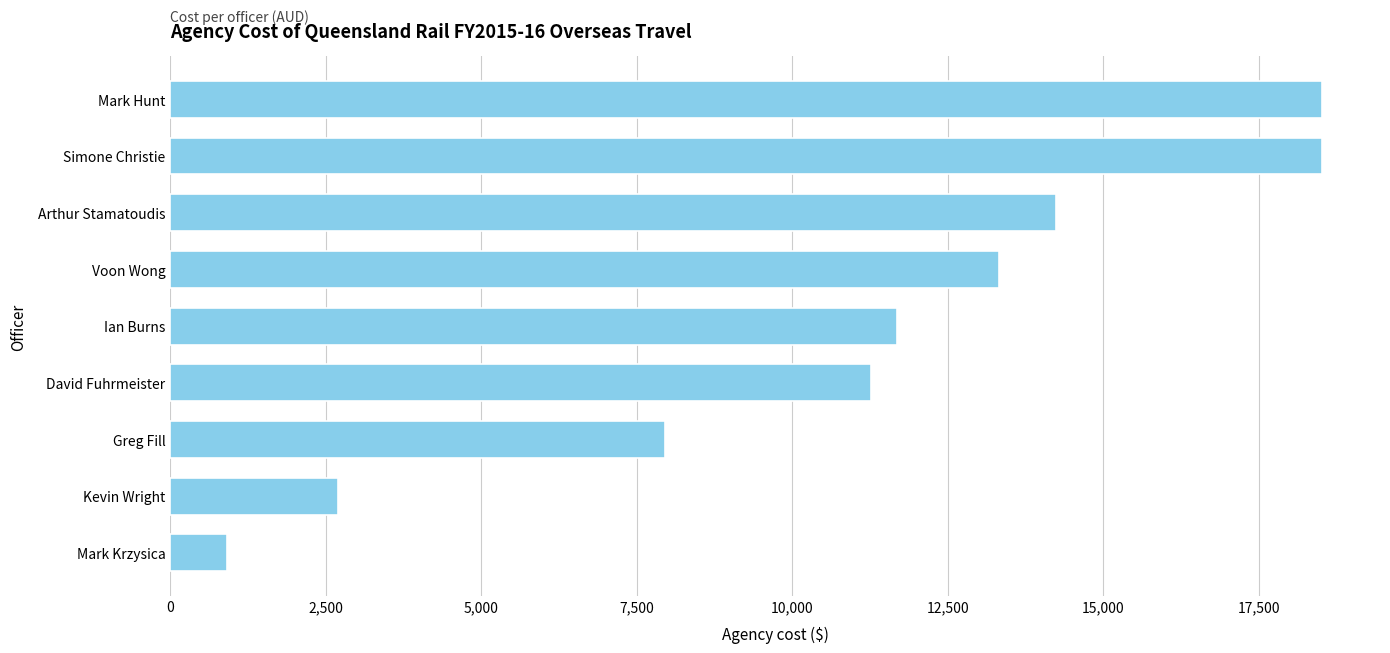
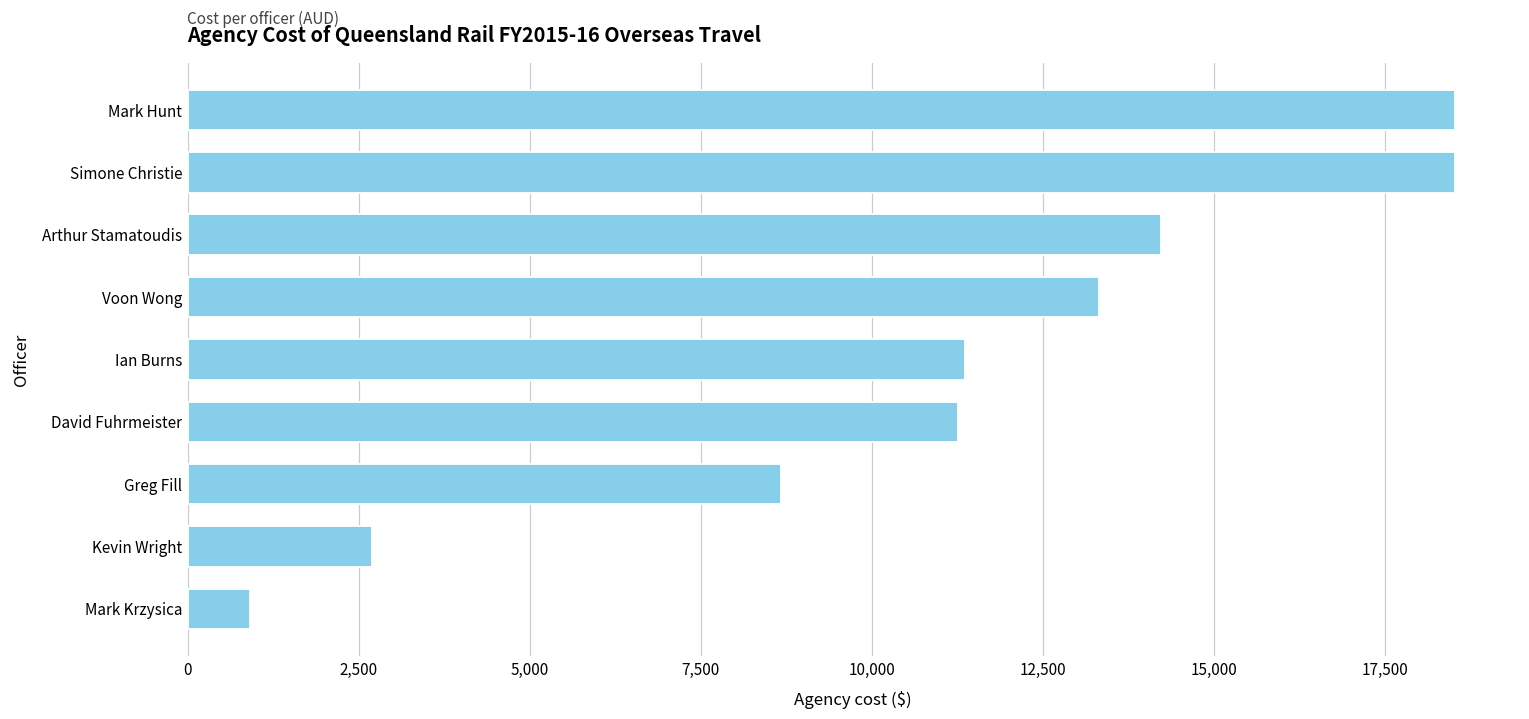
Ian Burns: 11,700 -> 11,400
Greg Fill: 8,000 -> 8,700
